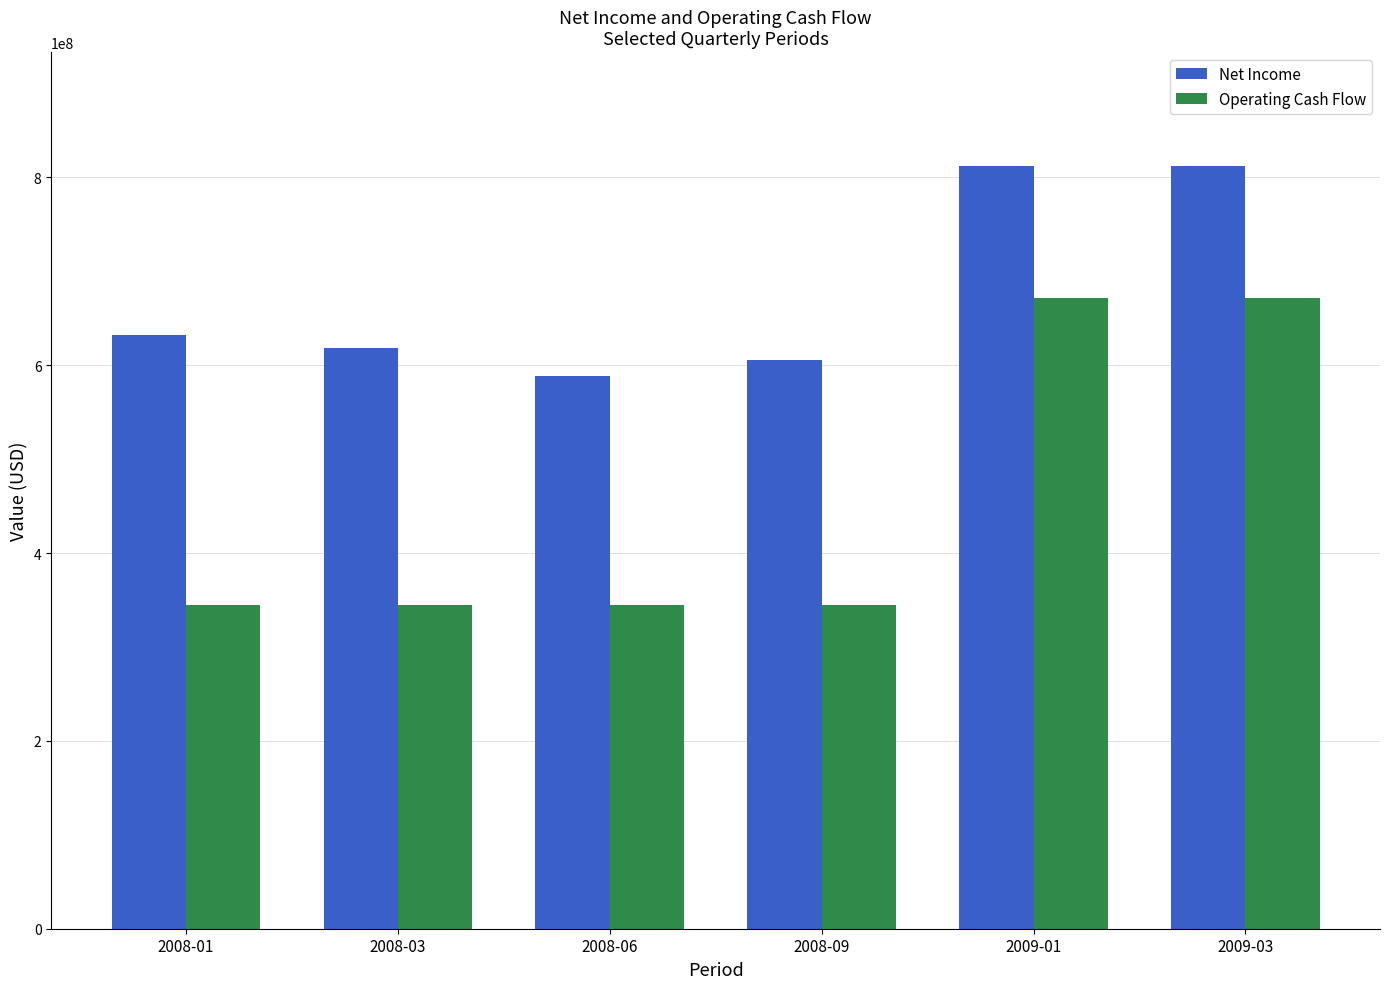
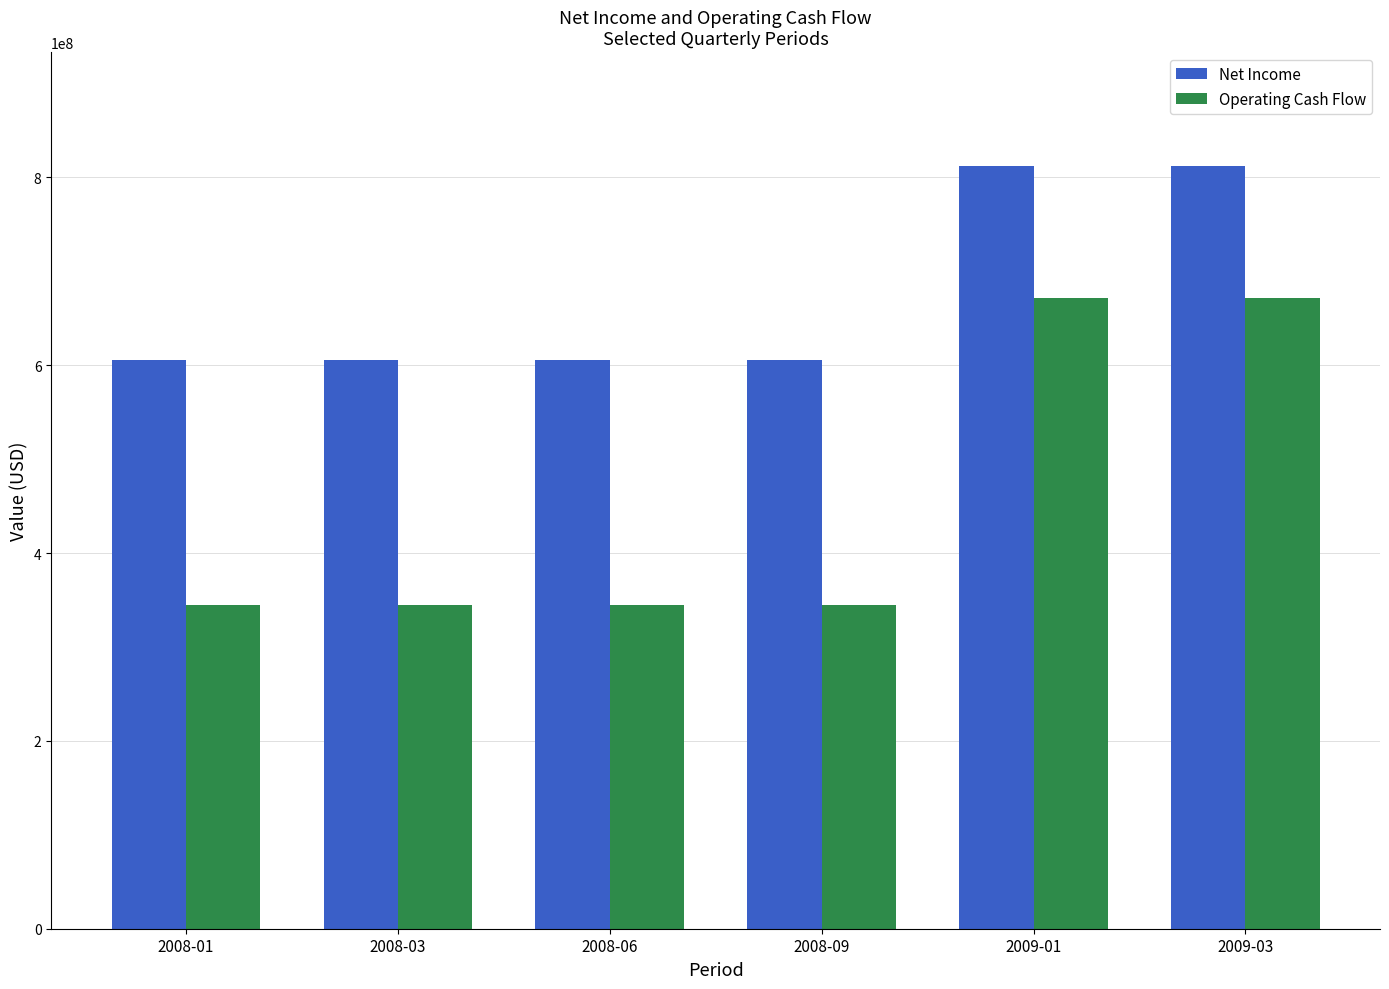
Net Income, 2008-01: 630000000 -> 610000000
Net Income, 2008-03: 620000000 -> 610000000
Net Income, 2008-06: 590000000 -> 610000000
